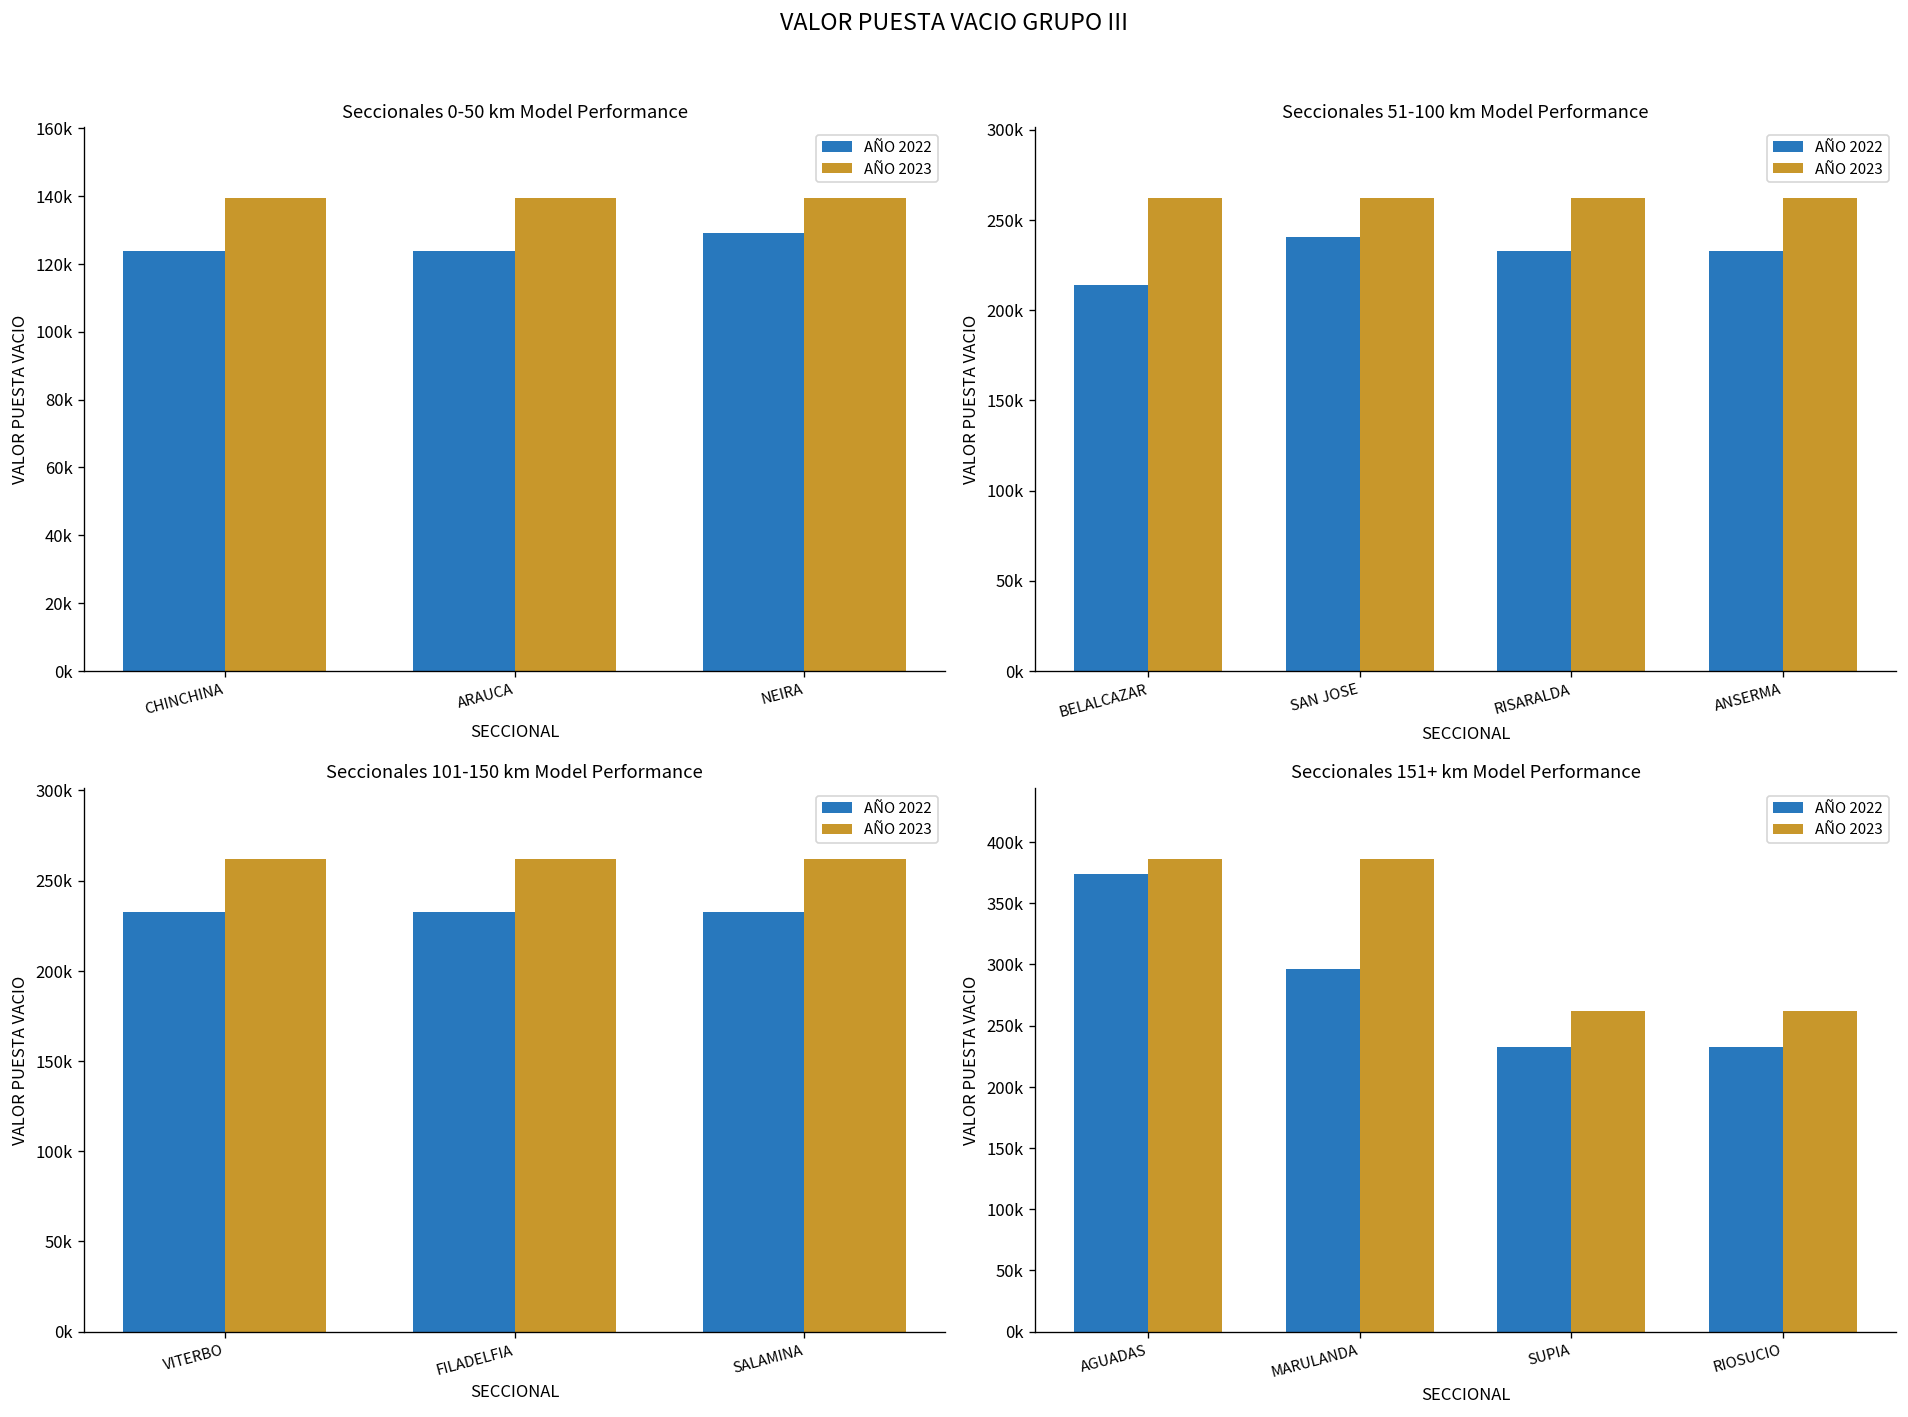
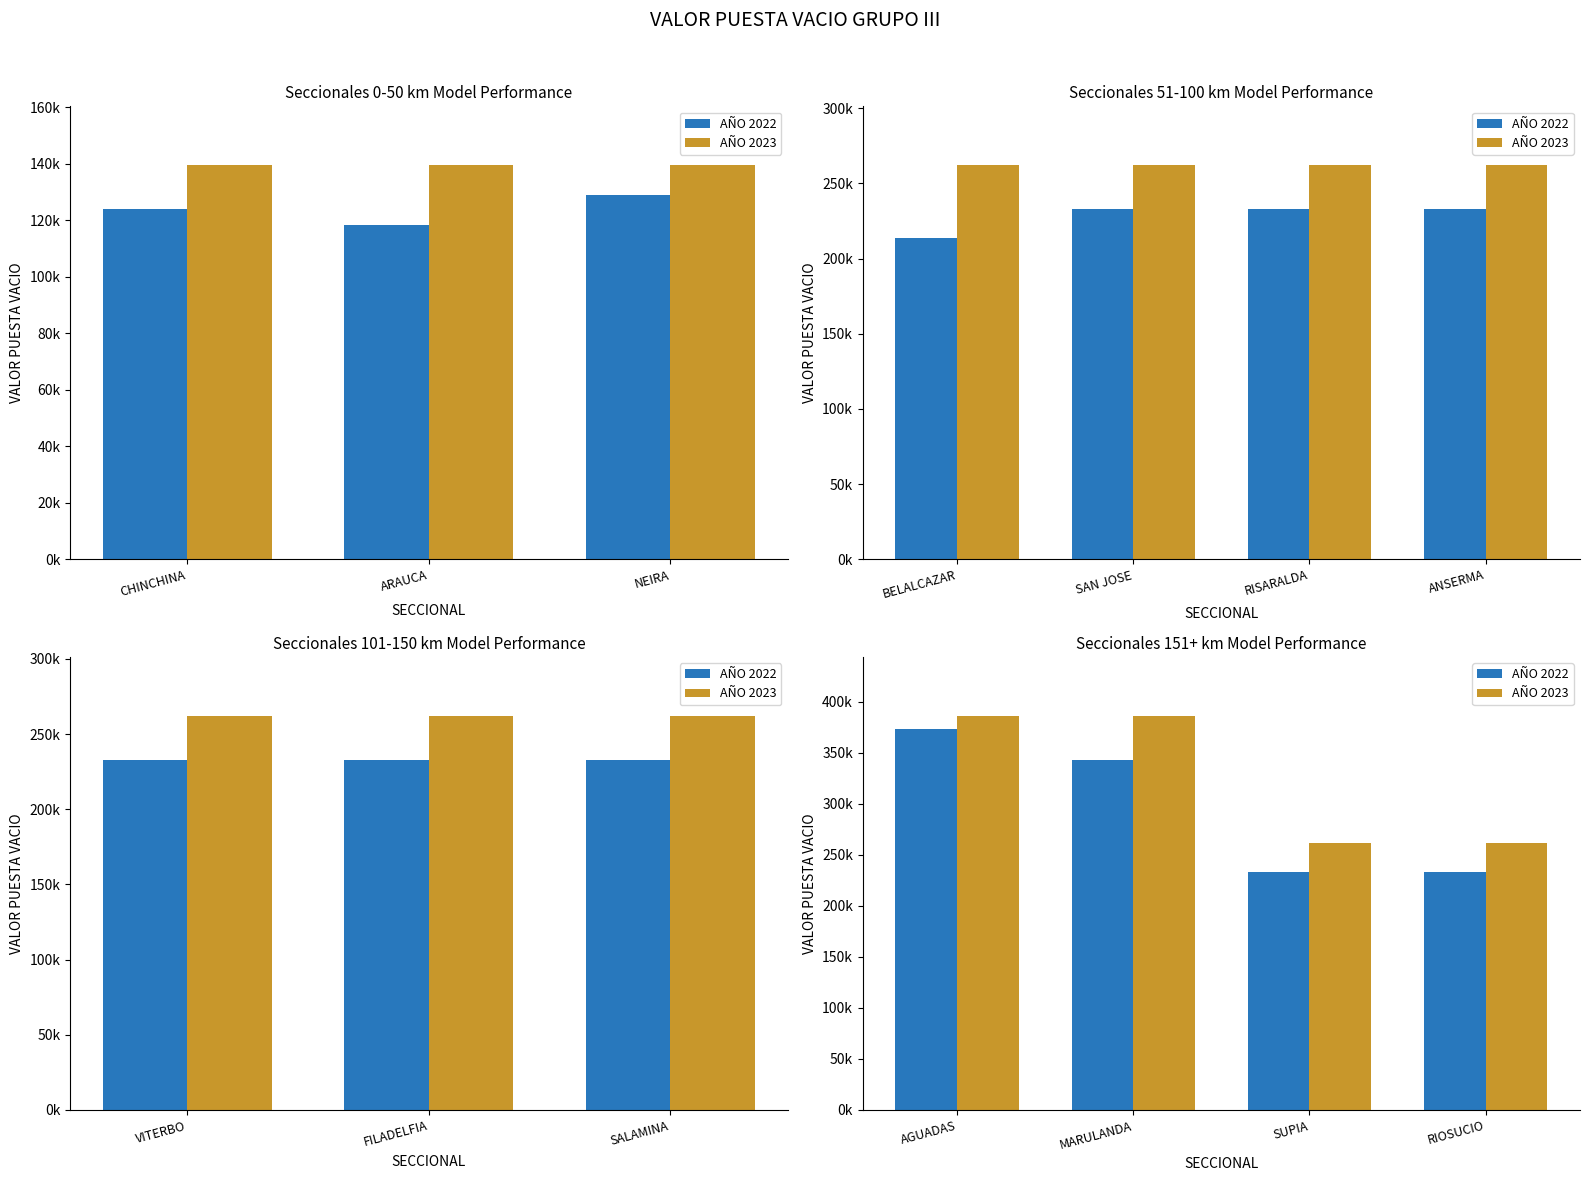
Seccionales 0-50 km Model Performance, AÑO 2022, ARAUCA: 124000 -> 118000
Seccionales 51-100 km Model Performance, AÑO 2022, SAN JOSE: 241000 -> 233000
Seccionales 151+ km Model Performance, AÑO 2022, MARULANDA: 297000 -> 343000
